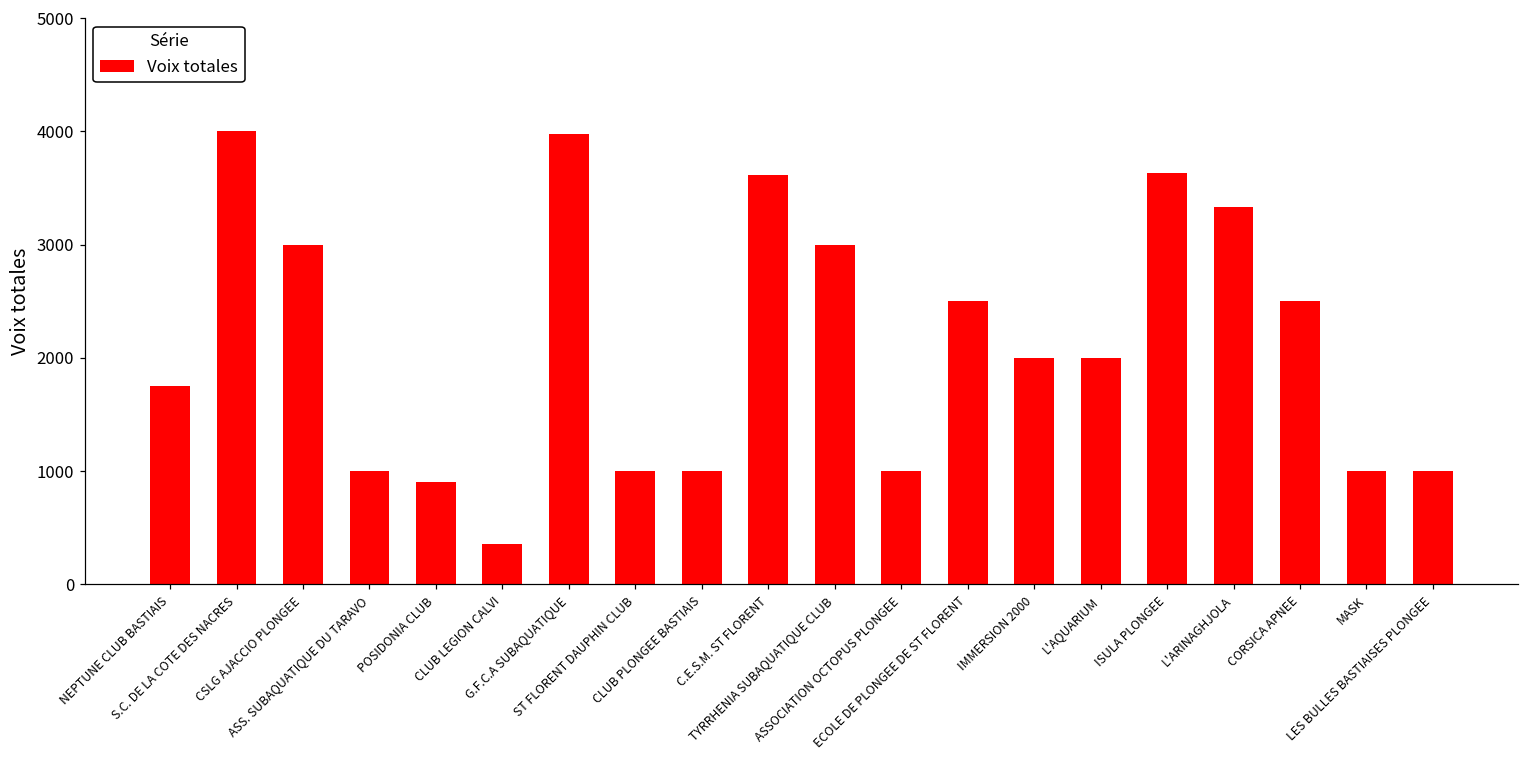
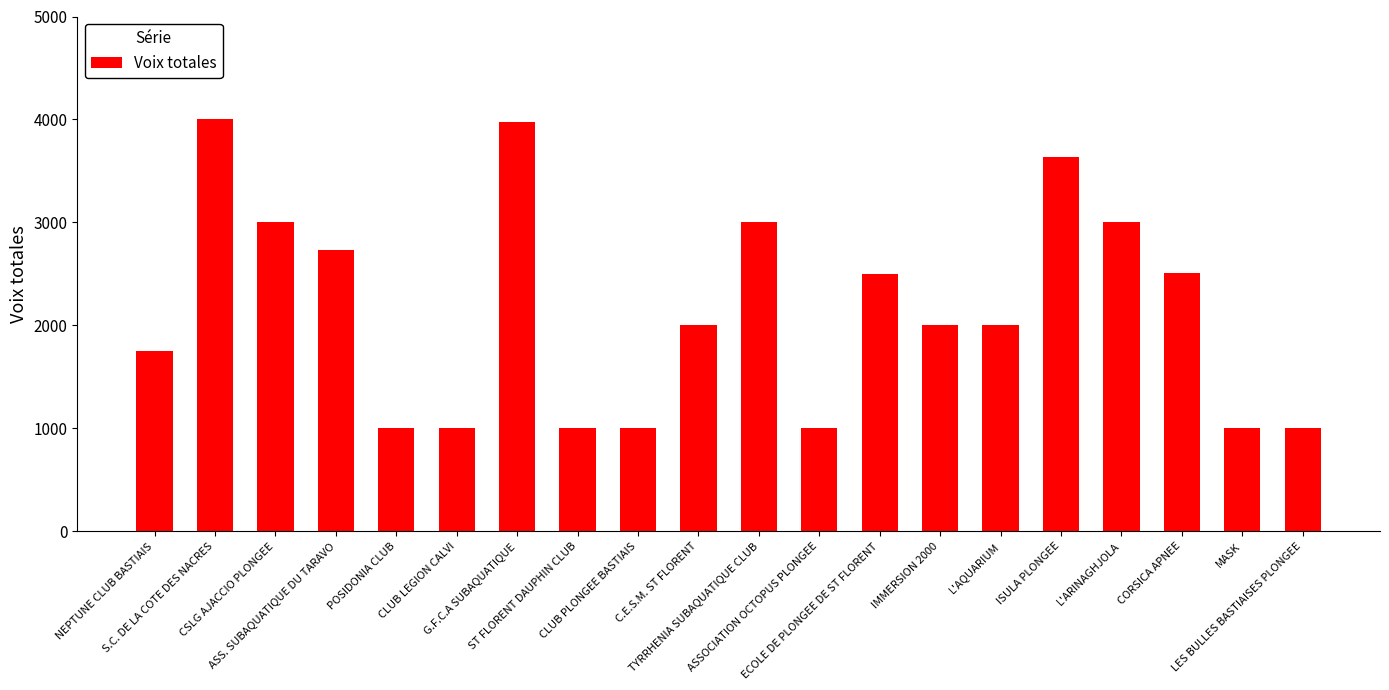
ASS. SUBAQUATIQUE DU TARAVO: 1000 -> 2730
POSIDONIA CLUB: 910 -> 1000
CLUB LEGION CALVI: 360 -> 1000
C.E.S.M. ST FLORENT: 3620 -> 2000
L'ARINAGHJOLA: 3330 -> 3000
